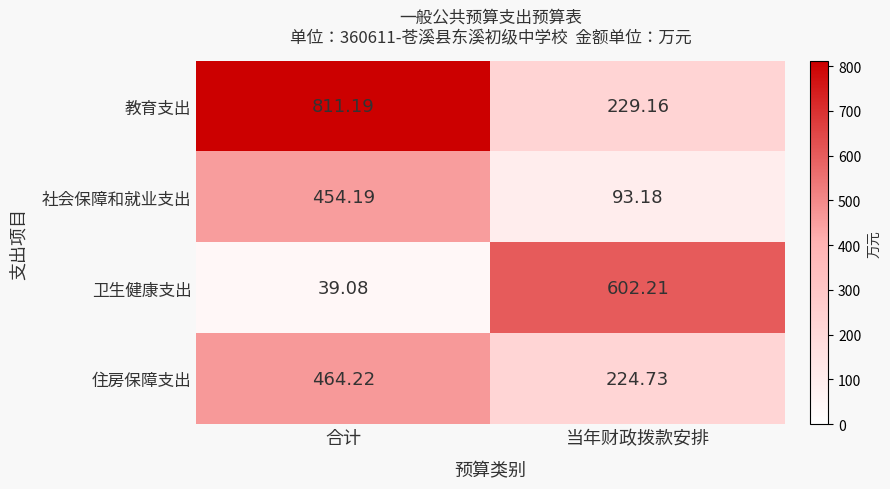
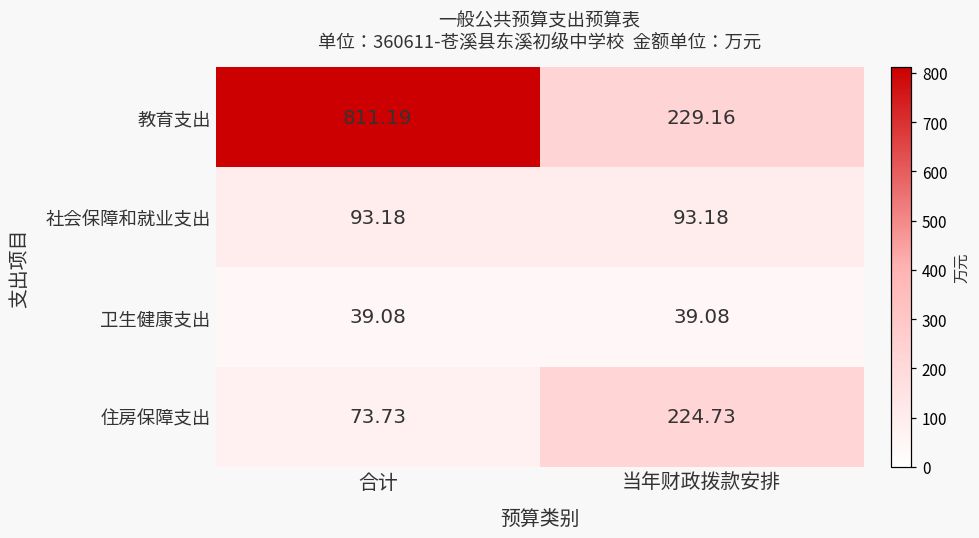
社会保障和就业支出, 合计: 454.19 -> 93.18
卫生健康支出, 当年财政拨款安排: 602.21 -> 39.08
住房保障支出, 合计: 464.22 -> 73.73
